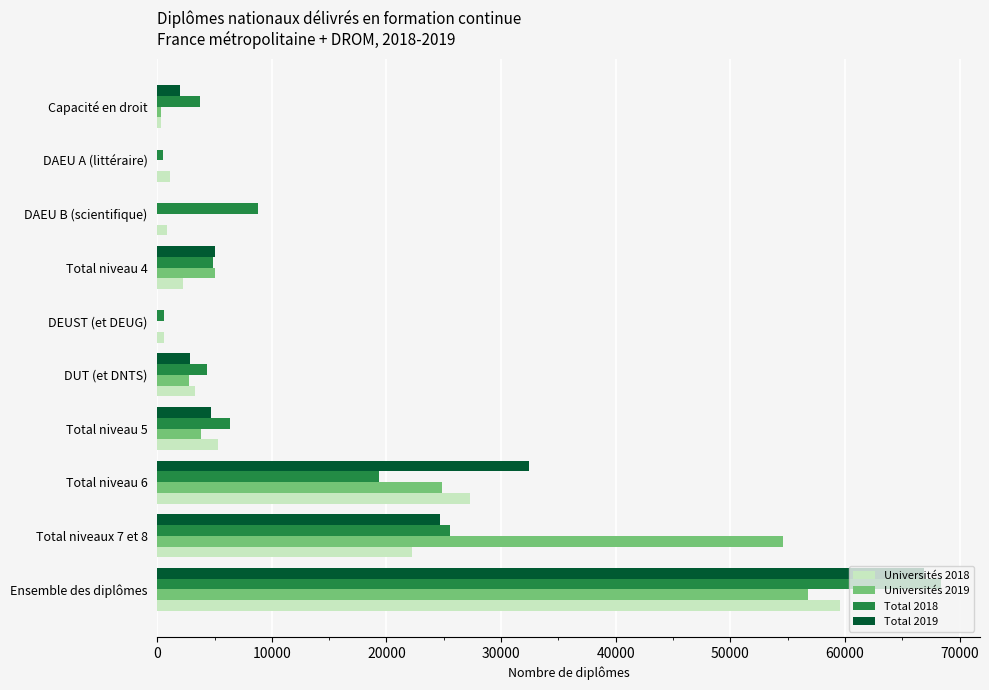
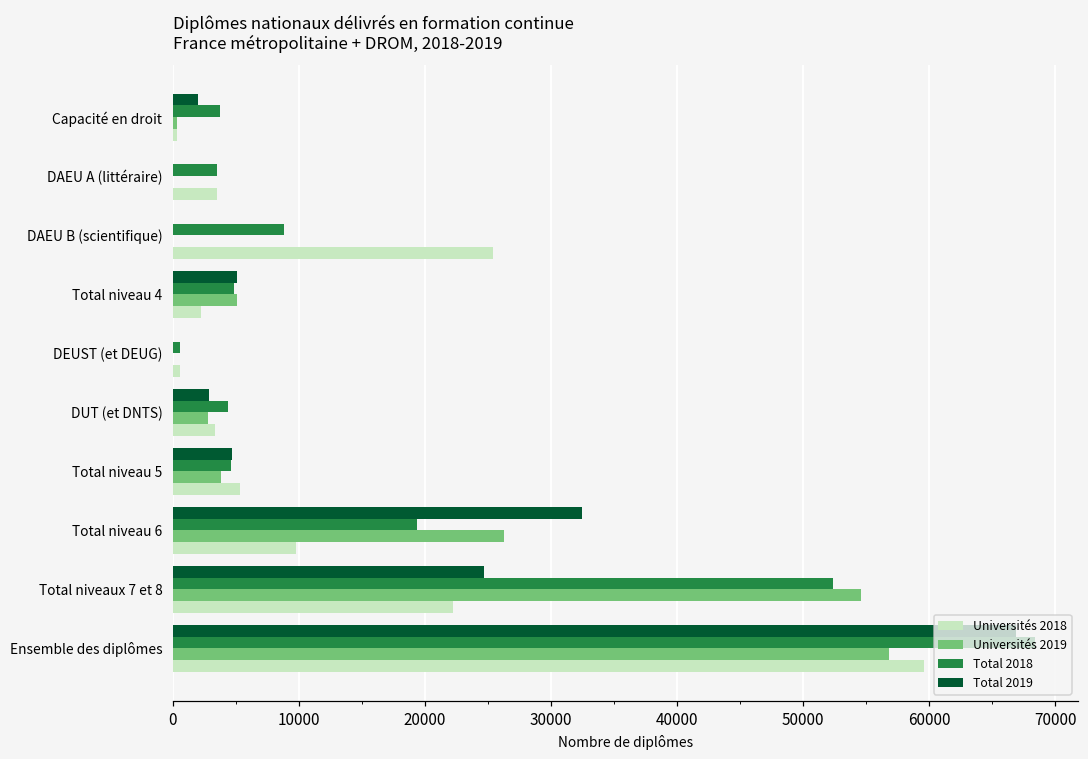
Total 2018, DAEU A (littéraire): 500 -> 3500
Universités 2018, DAEU A (littéraire): 1100 -> 3500
Universités 2018, DAEU B (scientifique): 800 -> 25400
Total 2018, Total niveau 5: 6400 -> 4600
Universités 2019, Total niveau 6: 24800 -> 26200
Universités 2018, Total niveau 6: 27300 -> 9700
Total 2018, Total niveaux 7 et 8: 25500 -> 52300
